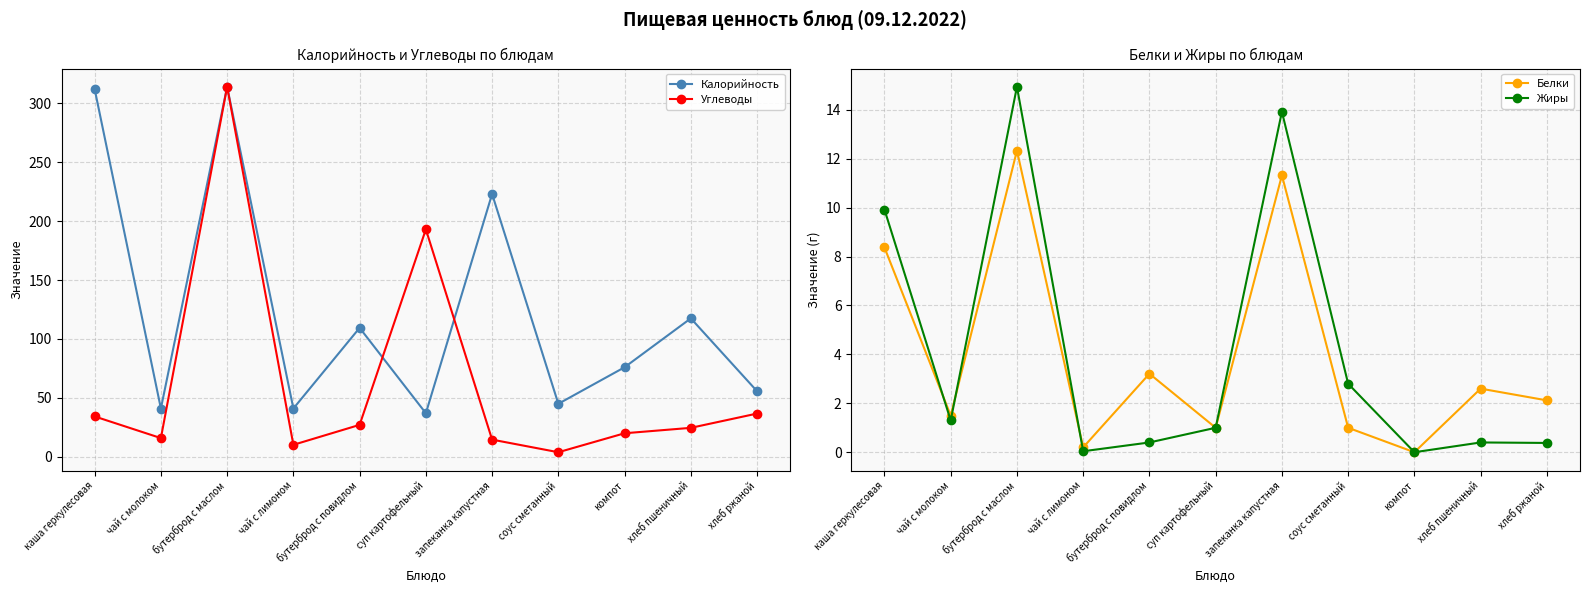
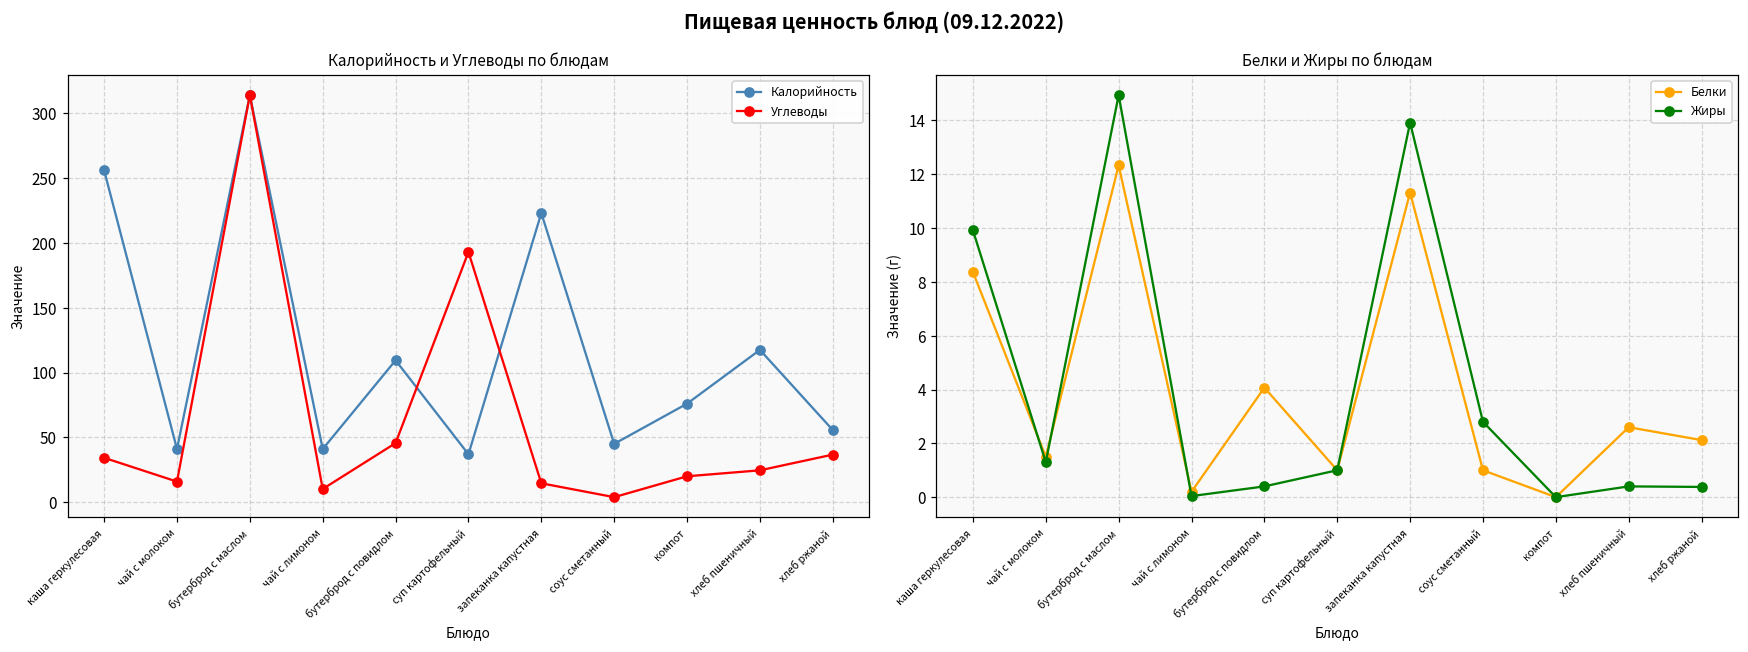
Калорийность и Углеводы по блюдам, Калорийность, каша геркулесовая: 312 -> 256
Калорийность и Углеводы по блюдам, Углеводы, бутерброд с повидлом: 27 -> 46
Белки и Жиры по блюдам, Белки, бутерброд с повидлом: 3.2 -> 4.1
